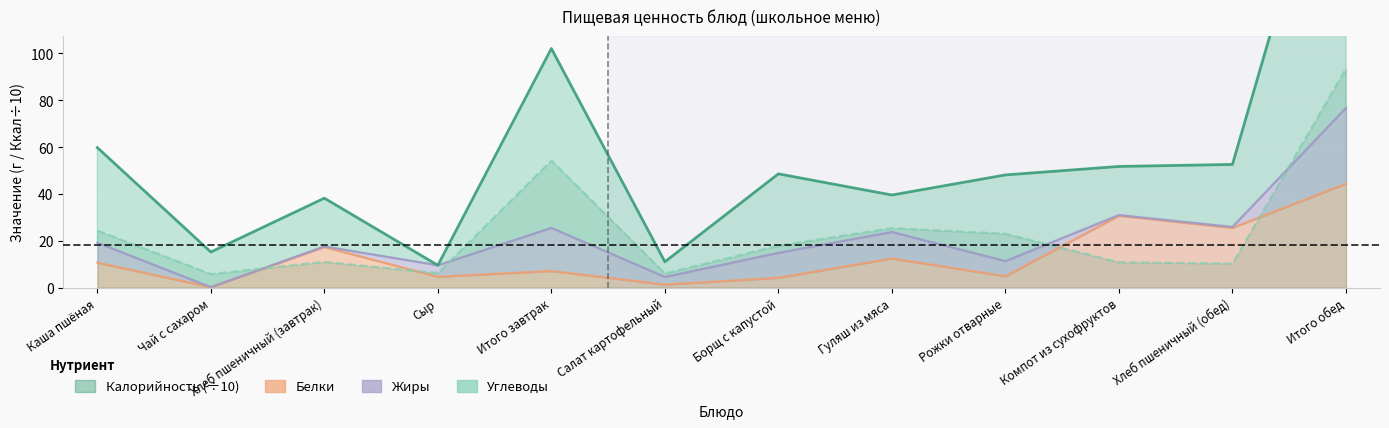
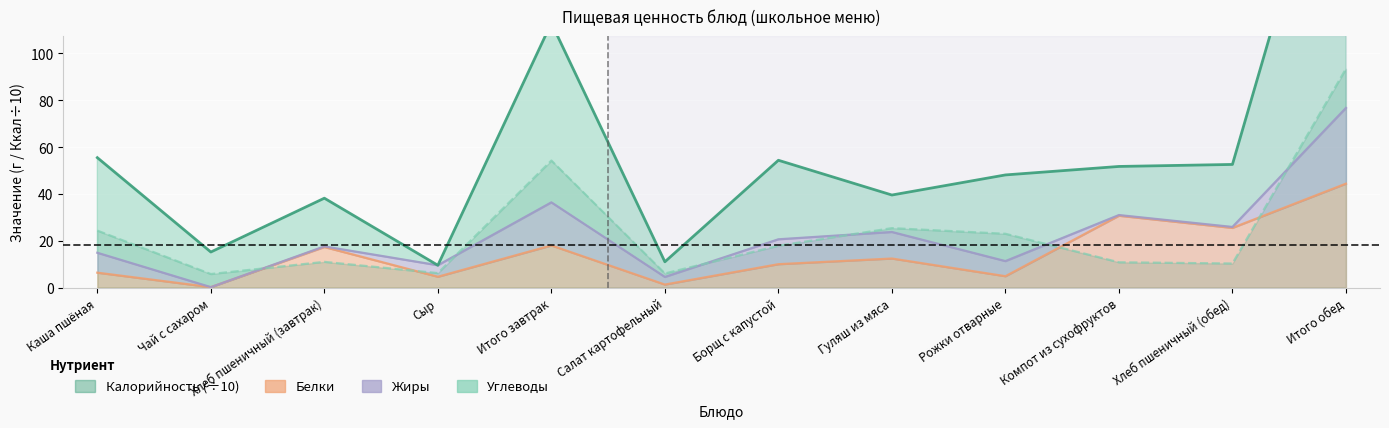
Белки, Каша пшёная: 11 -> 6
Белки, Итого завтрак: 7 -> 18
Белки, Борщ с капустой: 4 -> 10
